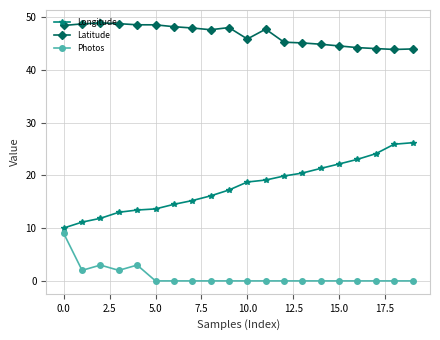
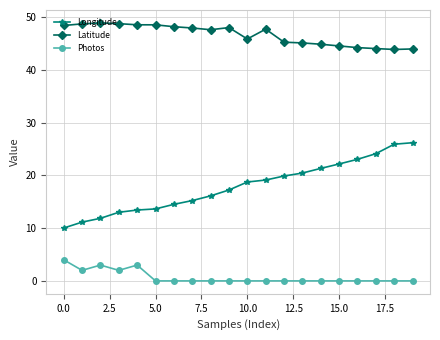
Photos, 0.0: 9 -> 4
